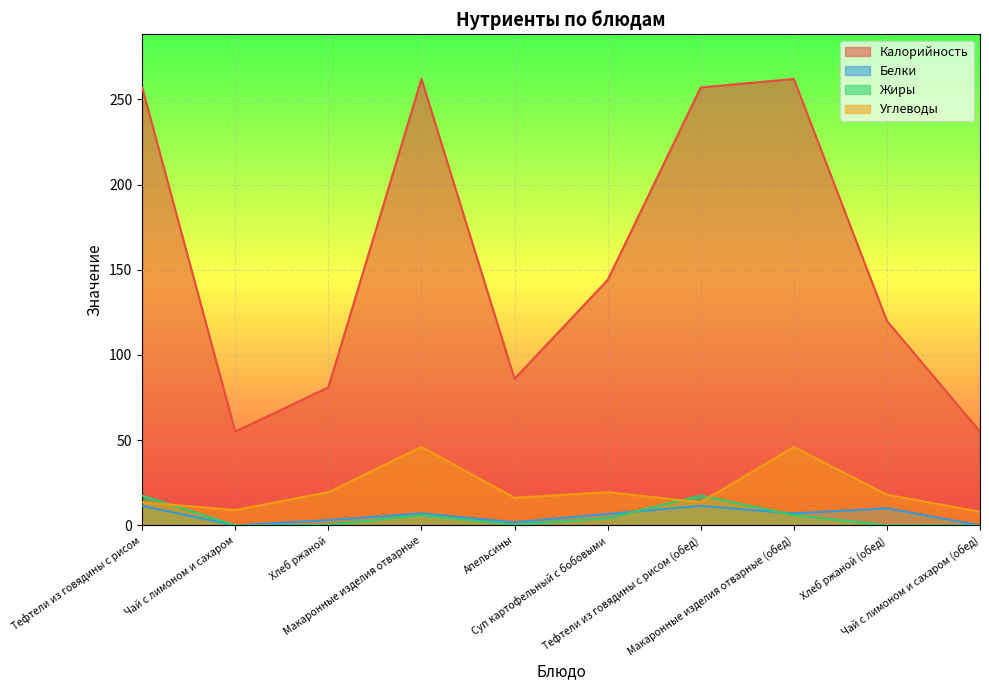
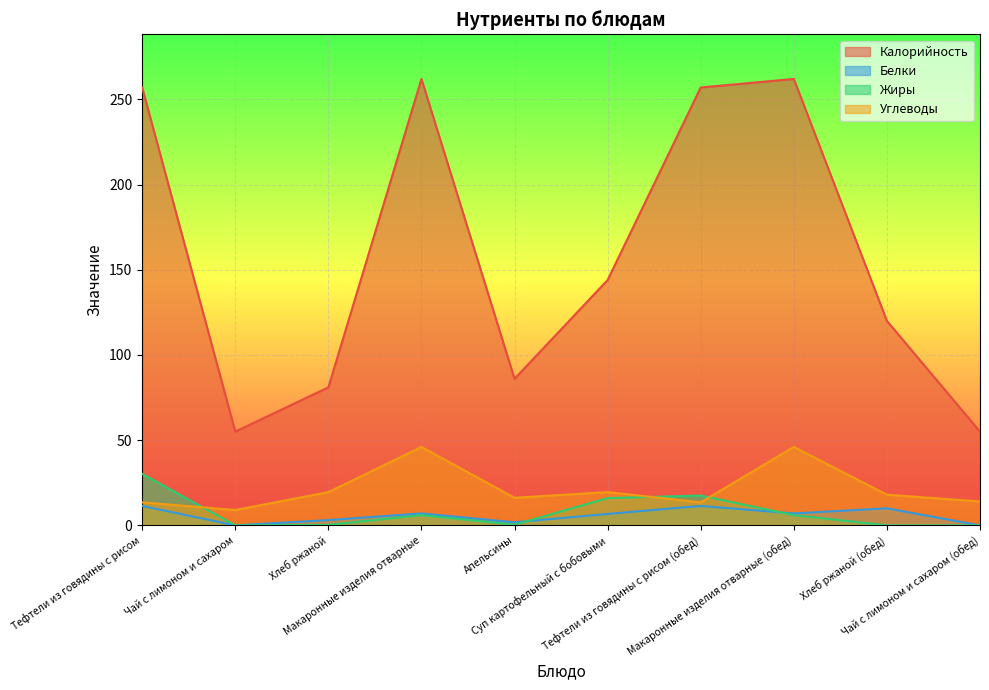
Жиры, Тефтели из говядины с рисом: 18 -> 30
Жиры, Суп картофельный с бобовыми: 4 -> 16
Углеводы, Чай с лимоном и сахаром (обед): 8 -> 14
